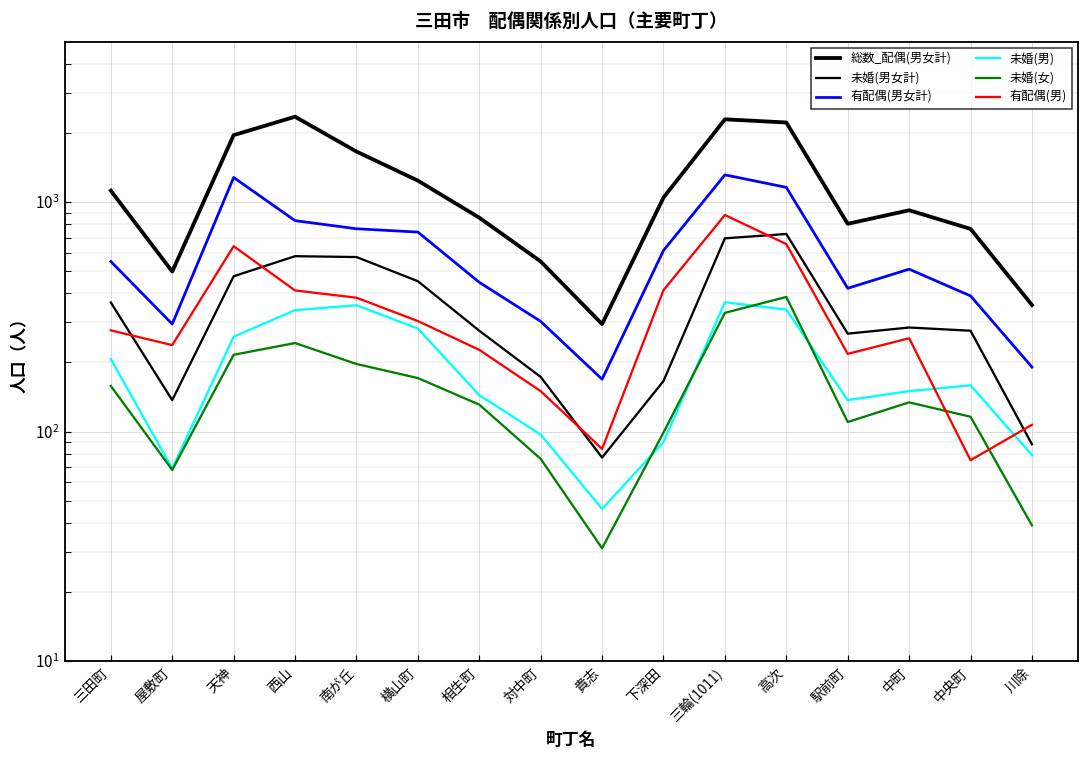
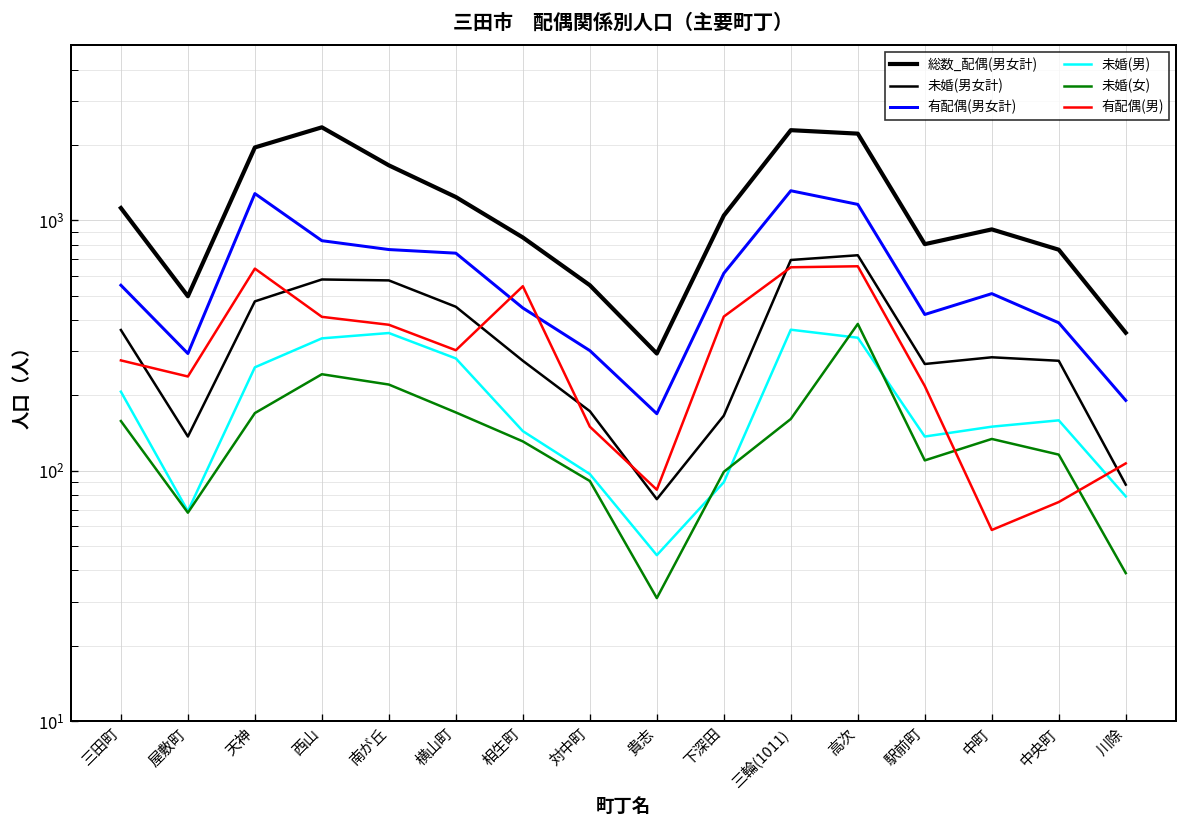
未婚(女), 天神: 220 -> 170
未婚(女), 南が丘: 200 -> 220
有配偶(男), 相生町: 230 -> 550
未婚(女), 対中町: 76 -> 90
未婚(女), 三輪(1011): 330 -> 160
有配偶(男), 三輪(1011): 880 -> 650
有配偶(男), 中町: 260 -> 58
